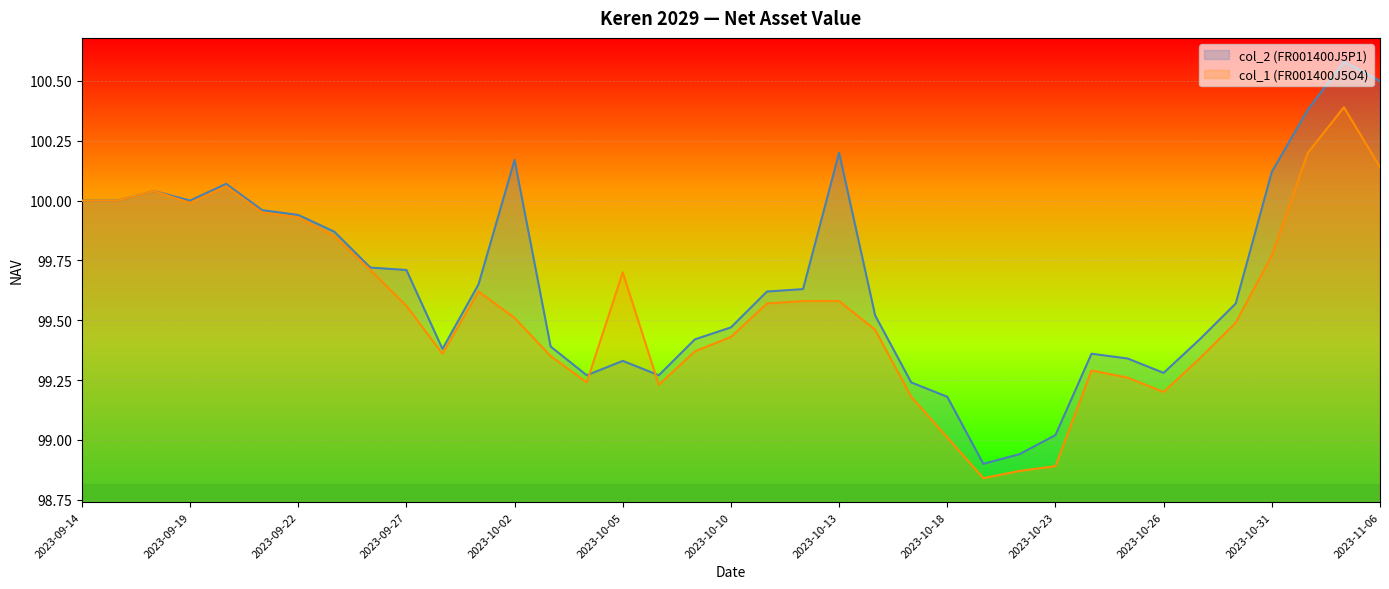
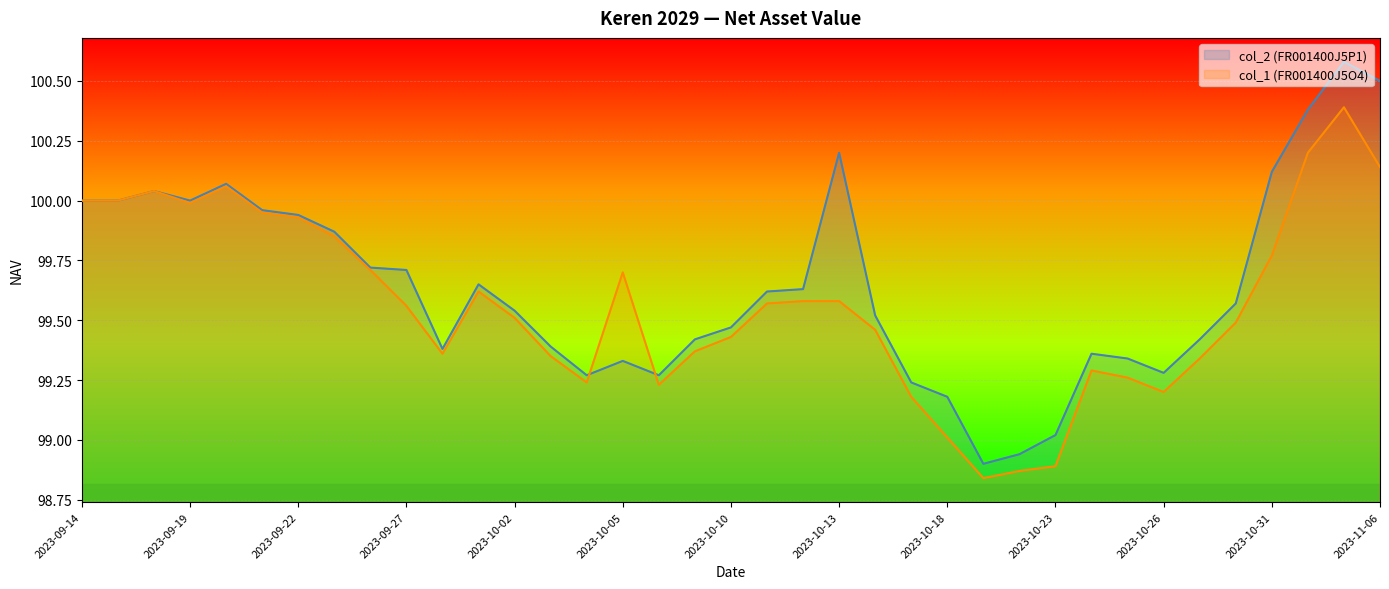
col_2 (FR001400J5P1), 2023-10-02: 100.17 -> 99.54
